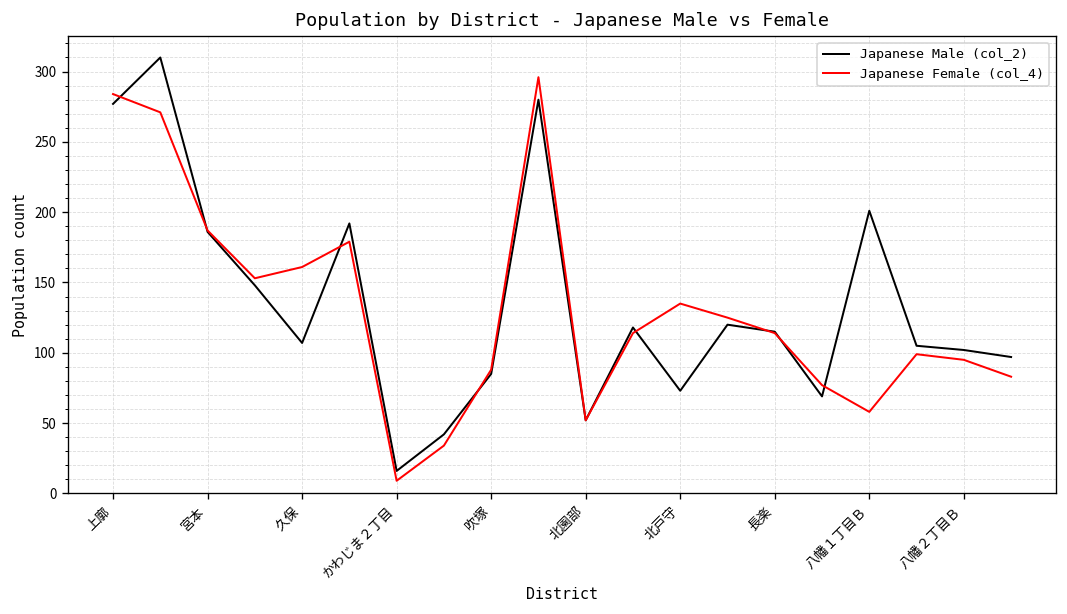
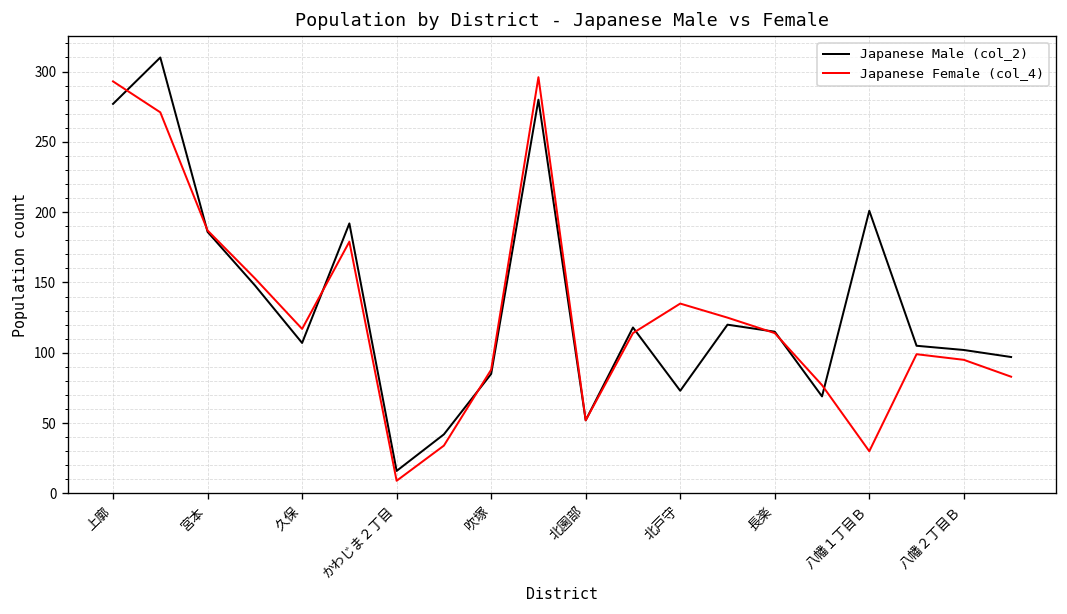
Japanese Female (col_4), 上廓: 284 -> 293
Japanese Female (col_4), 久保: 161 -> 117
Japanese Female (col_4), 八幡１丁目Ｂ: 58 -> 30
